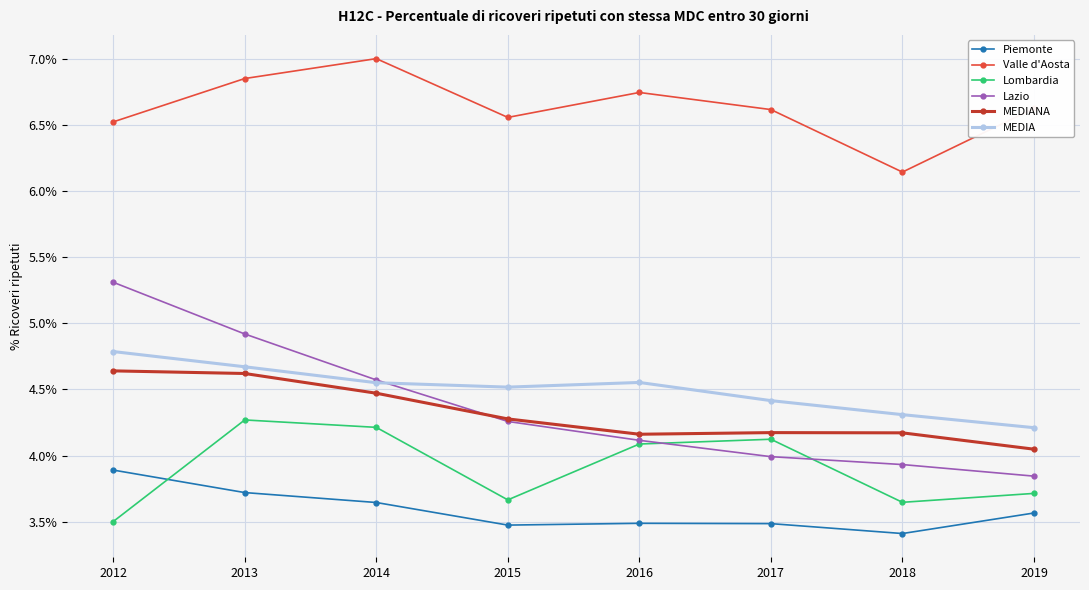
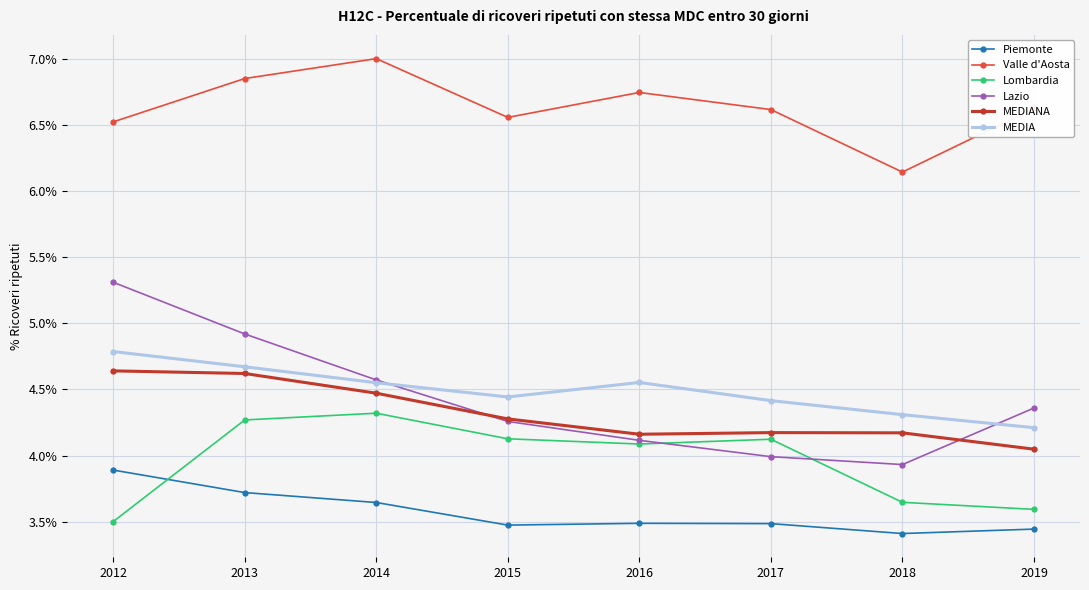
Lombardia, 2014: 4.21% -> 4.32%
Lombardia, 2015: 3.67% -> 4.13%
MEDIA, 2015: 4.52% -> 4.44%
Piemonte, 2019: 3.57% -> 3.44%
Lombardia, 2019: 3.71% -> 3.59%
Lazio, 2019: 3.84% -> 4.36%
